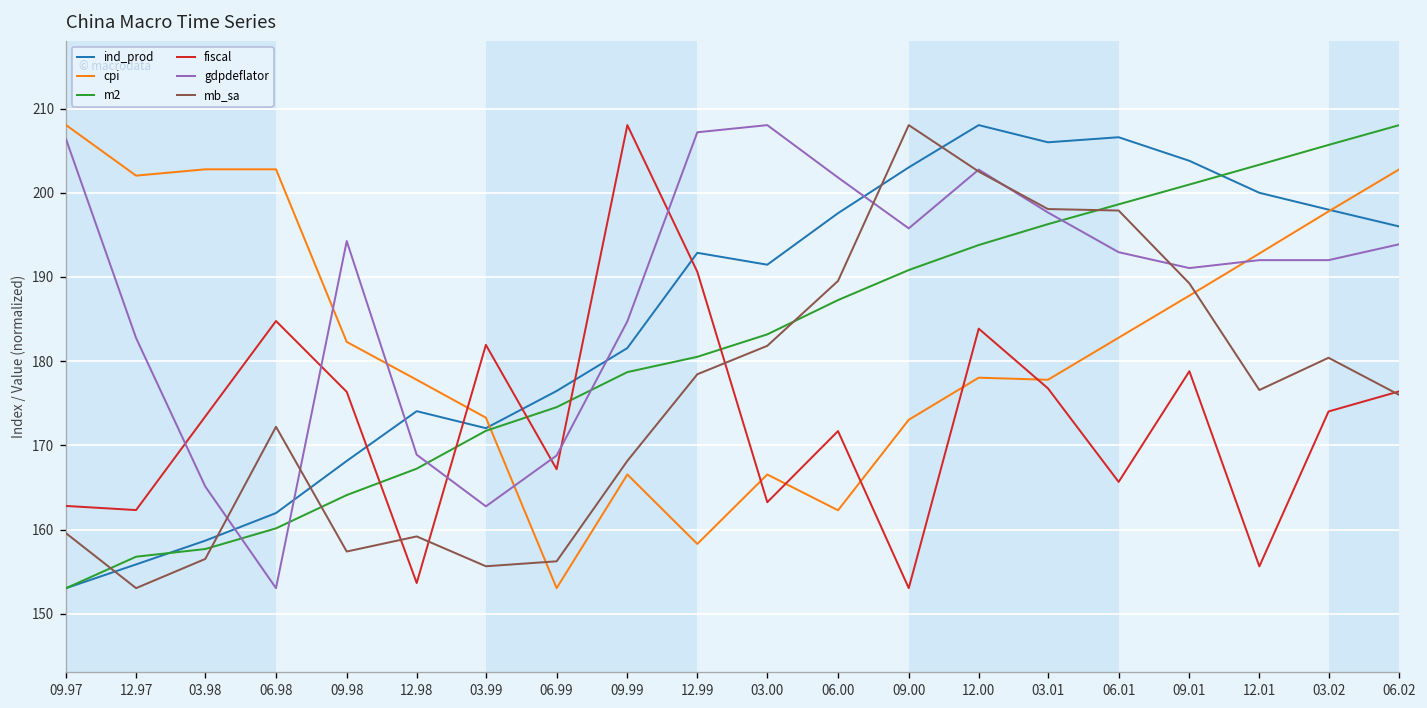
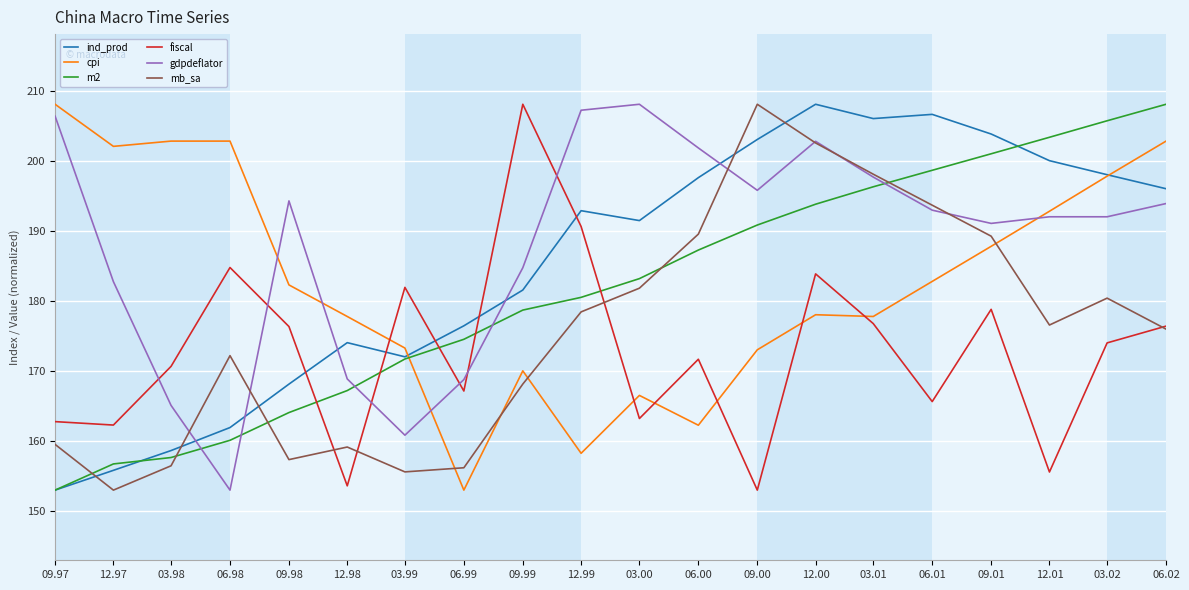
fiscal, 03.98: 173 -> 171
gdpdeflator, 03.99: 163 -> 161
cpi, 09.99: 167 -> 170
mb_sa, 06.01: 198 -> 194
